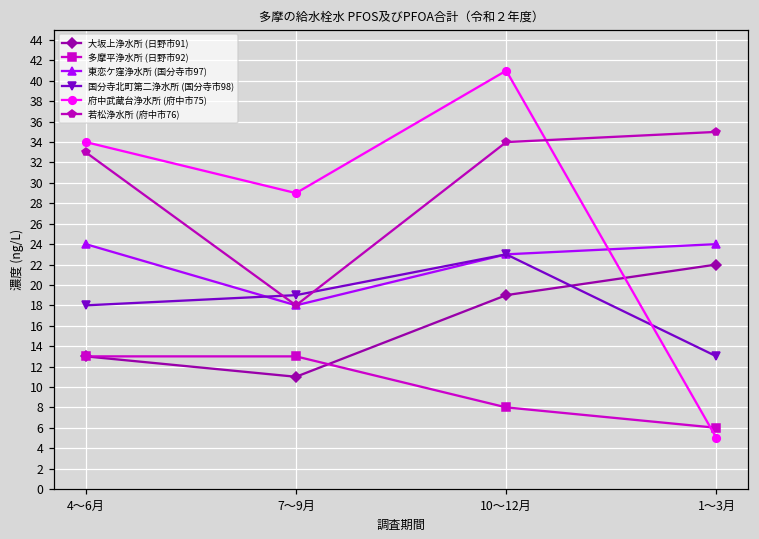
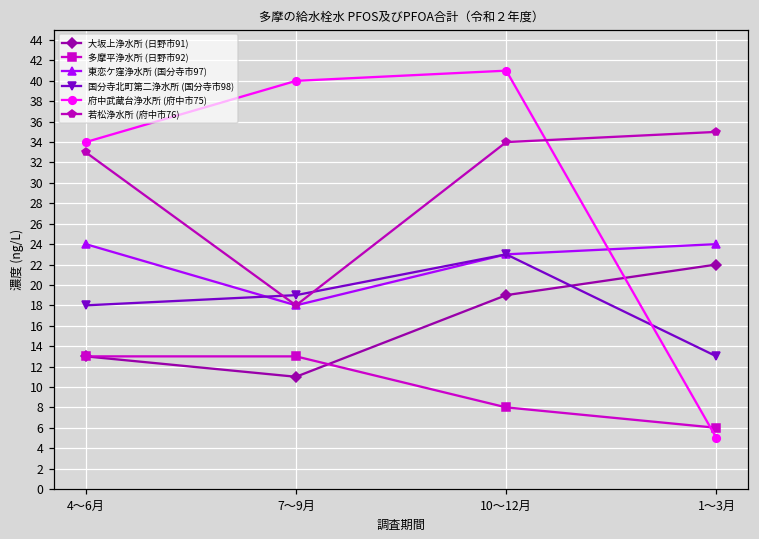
府中武蔵台浄水所 (府中市75), 7～9月: 29 -> 40
